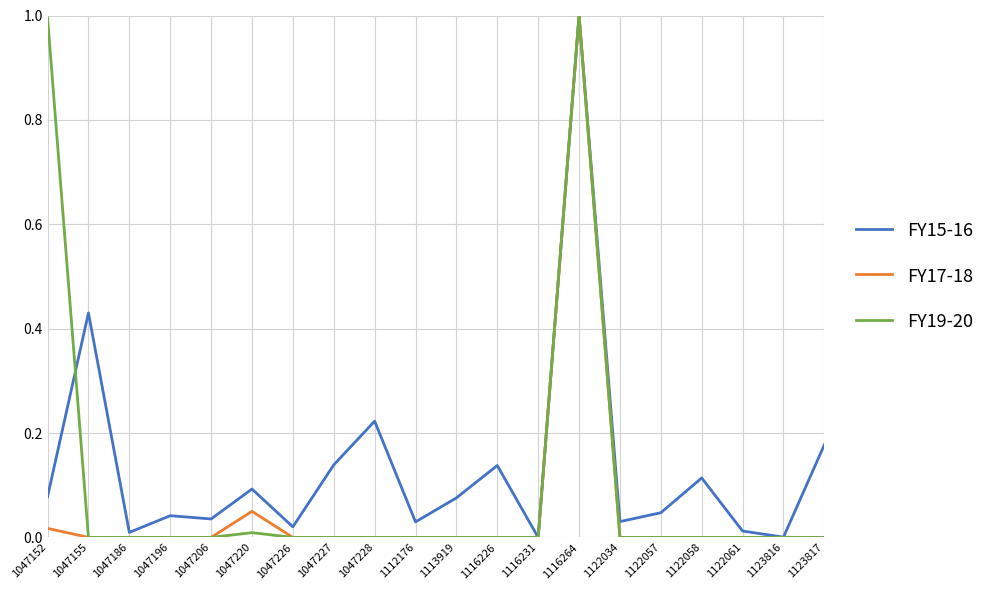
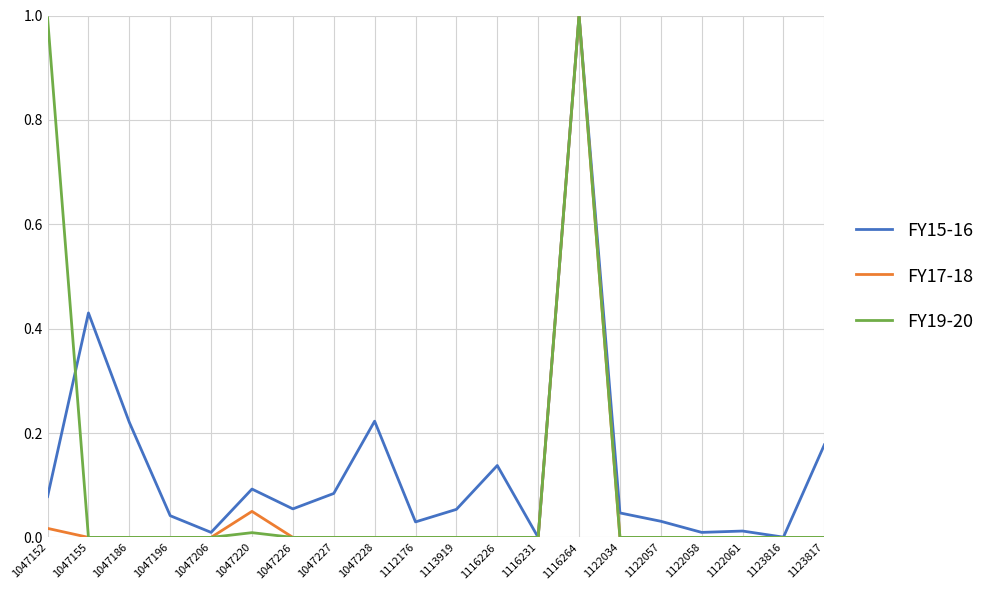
FY15-16, 1047186: 0.01 -> 0.22
FY15-16, 1047206: 0.04 -> 0.01
FY15-16, 1047226: 0.02 -> 0.05
FY15-16, 1047227: 0.14 -> 0.08
FY15-16, 1113919: 0.08 -> 0.05
FY15-16, 1122034: 0.03 -> 0.05
FY15-16, 1122057: 0.05 -> 0.03
FY15-16, 1122058: 0.11 -> 0.01
